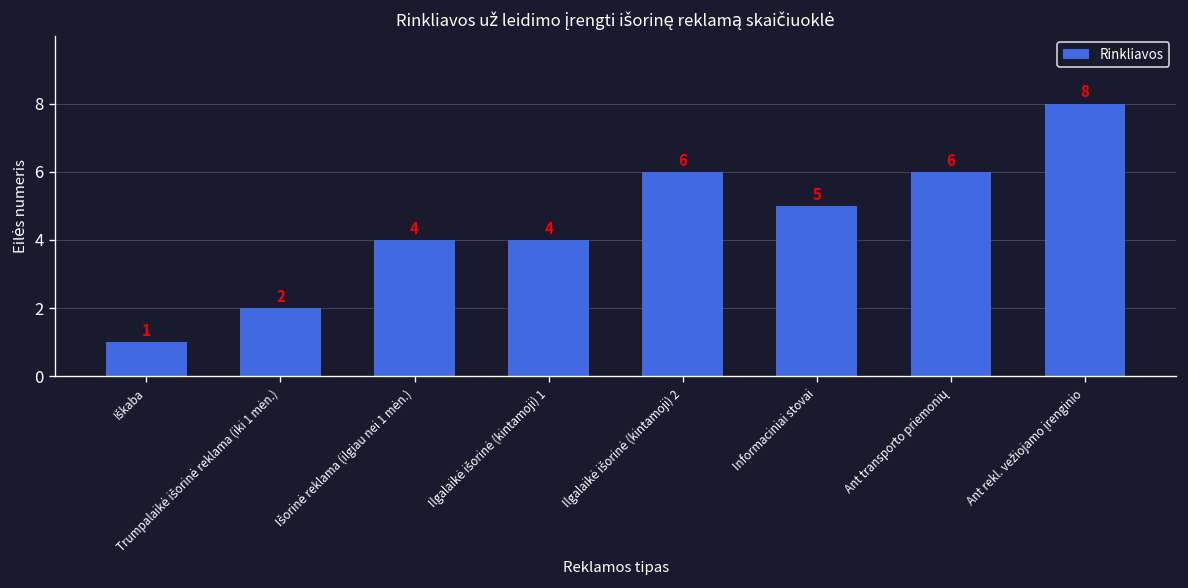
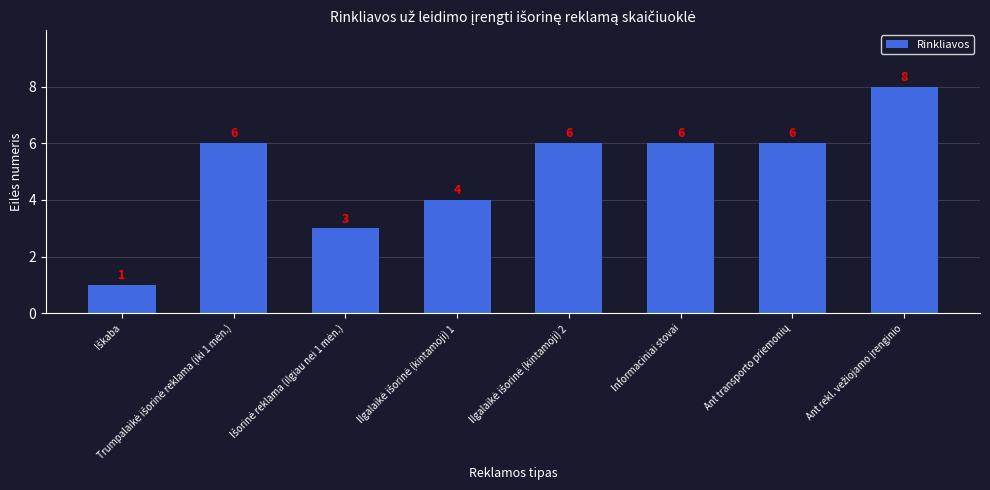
Trumpalaikė išorinė reklama (iki 1 mėn.): 2 -> 6
Išorinė reklama (ilgiau nei 1 mėn.): 4 -> 3
Informaciniai stovai: 5 -> 6
